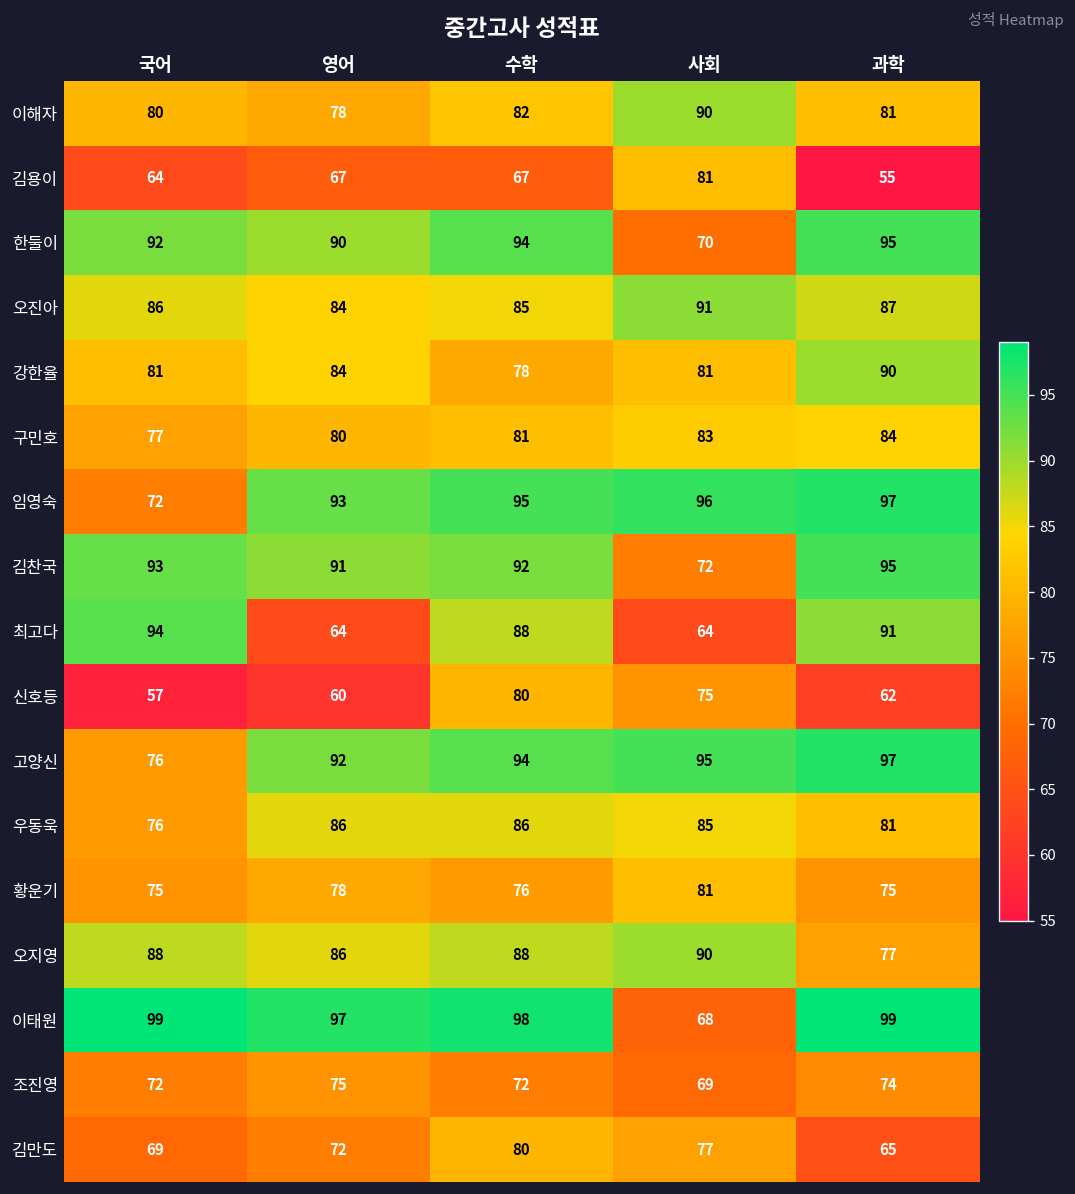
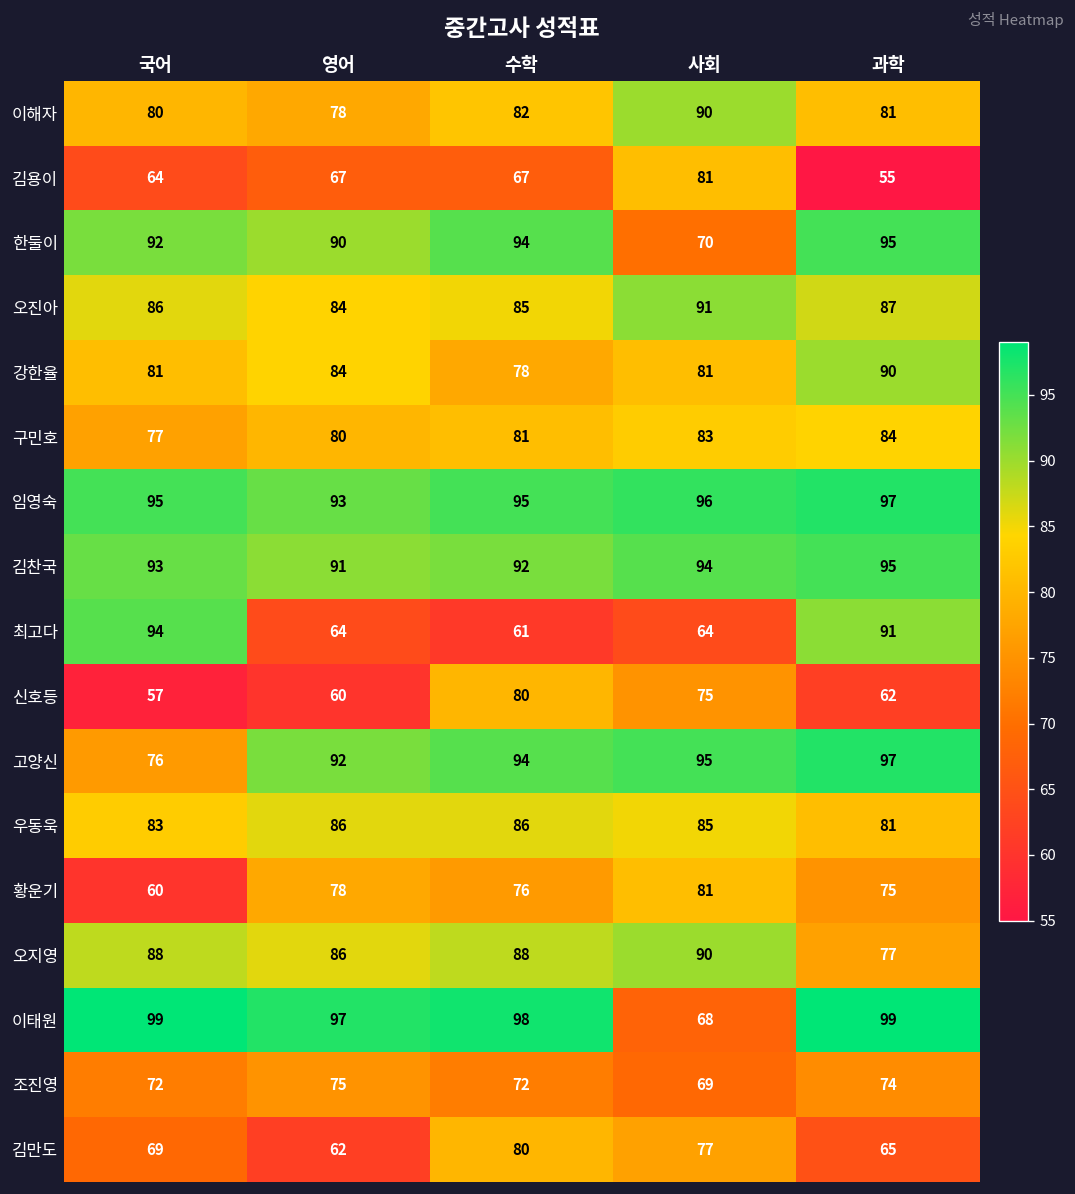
임영숙, 국어: 72 -> 95
김찬국, 사회: 72 -> 94
최고다, 수학: 88 -> 61
우동욱, 국어: 76 -> 83
황운기, 국어: 75 -> 60
김만도, 영어: 72 -> 62
